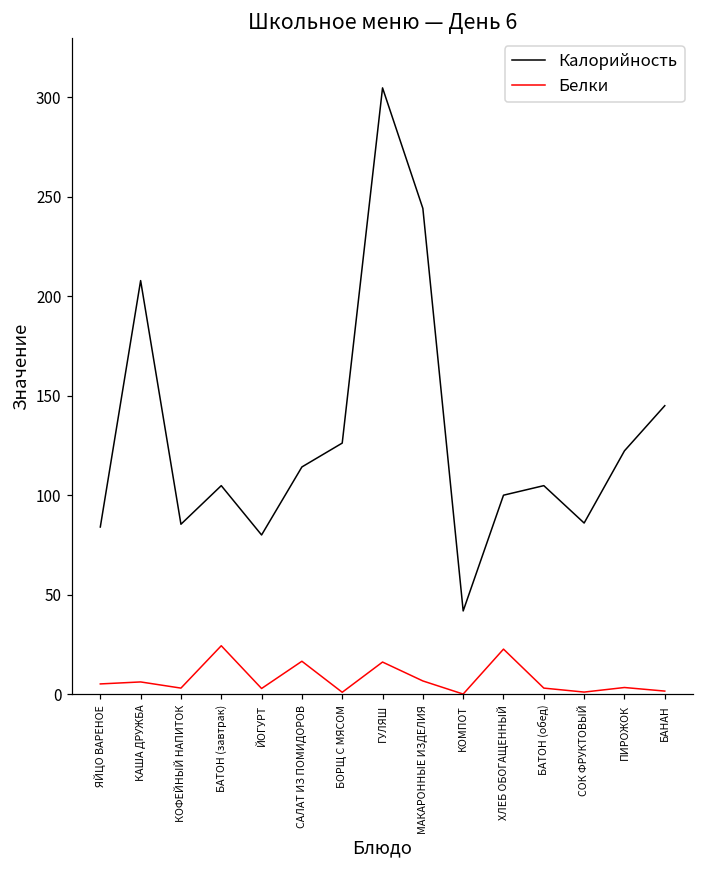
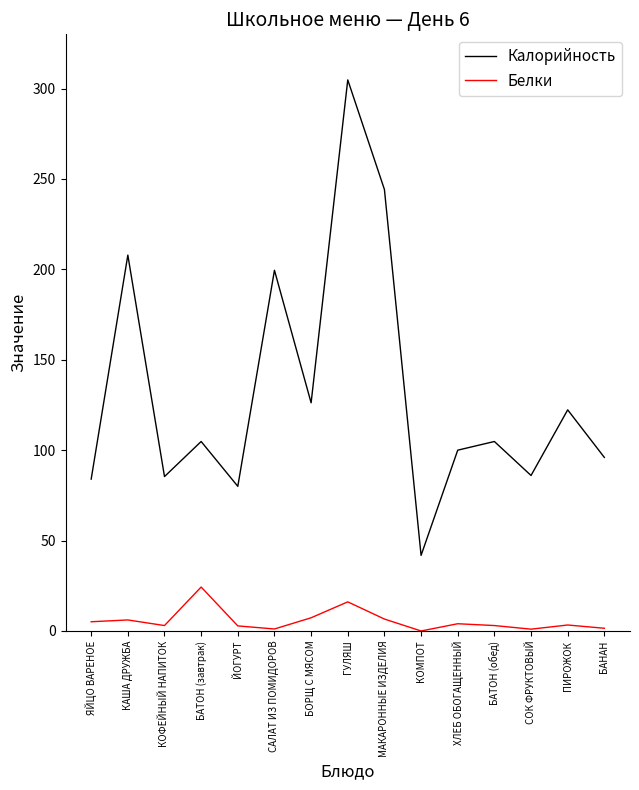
Калорийность, САЛАТ ИЗ ПОМИДОРОВ: 114 -> 200
Белки, САЛАТ ИЗ ПОМИДОРОВ: 17 -> 1
Белки, БОРЩ С МЯСОМ: 1 -> 7
Белки, ХЛЕБ ОБОГАЩЕННЫЙ: 23 -> 4
Калорийность, БАНАН: 145 -> 96
